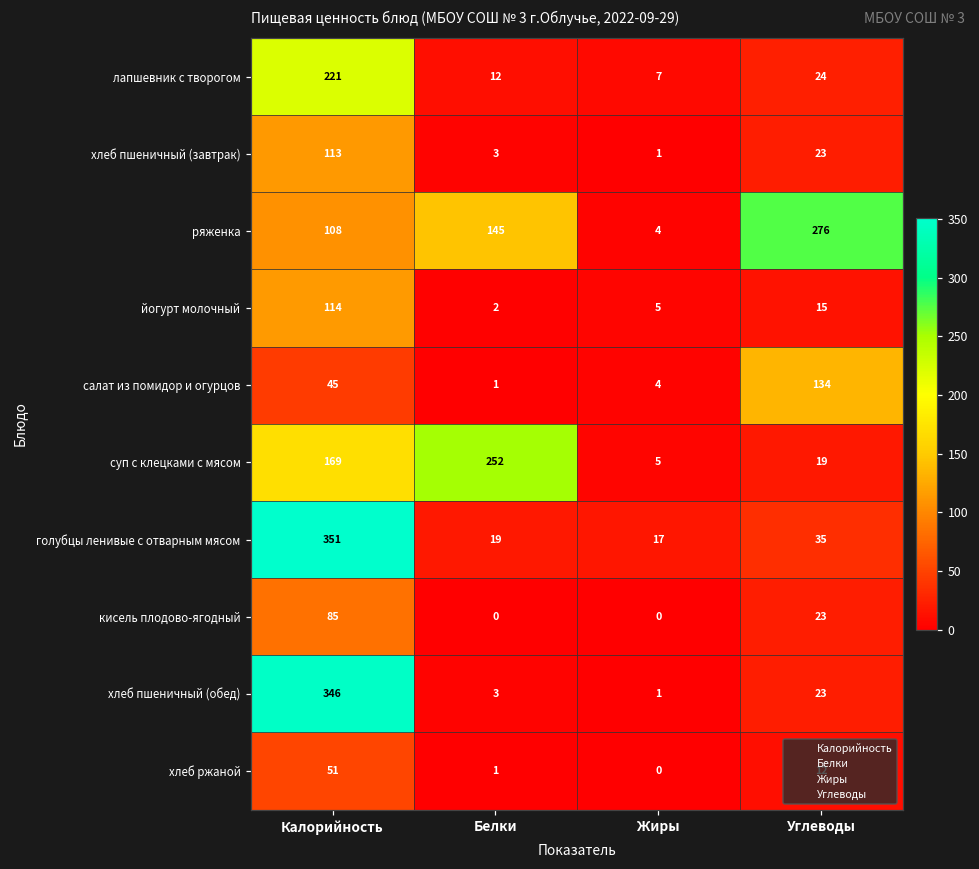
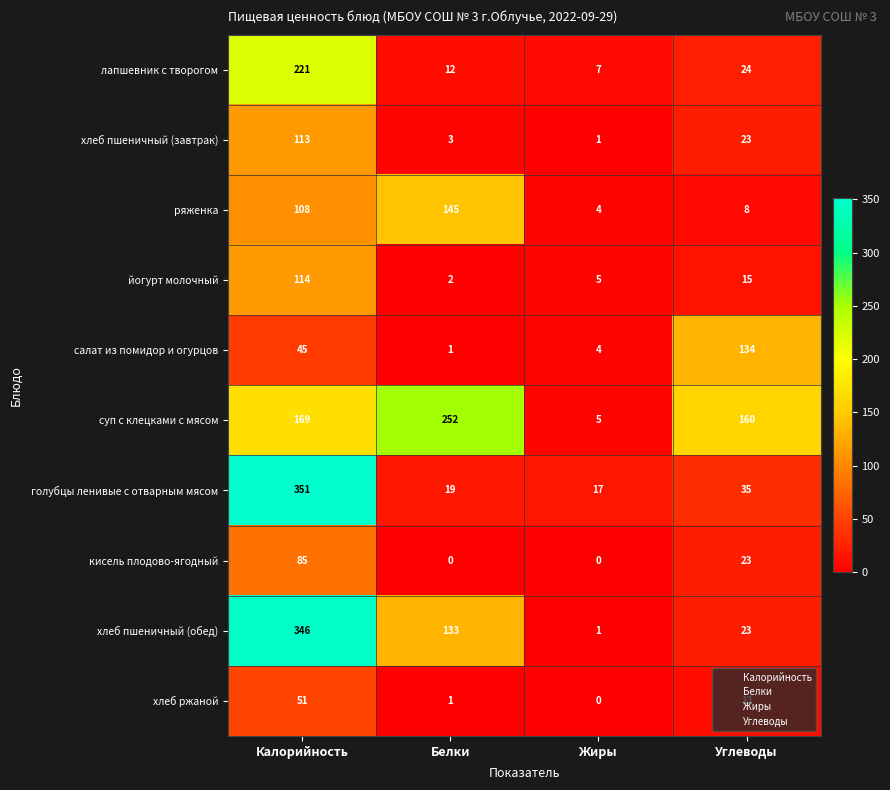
ряженка, Углеводы: 276 -> 8
суп с клецками с мясом, Углеводы: 19 -> 160
хлеб пшеничный (обед), Белки: 3 -> 133
